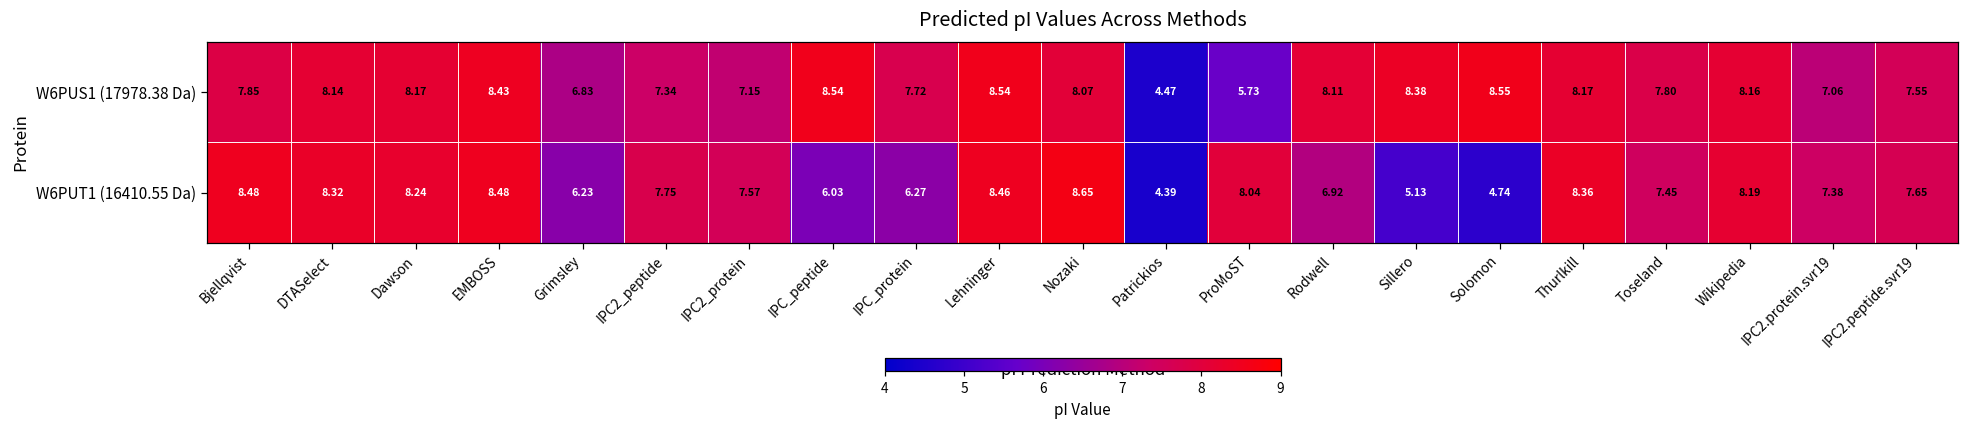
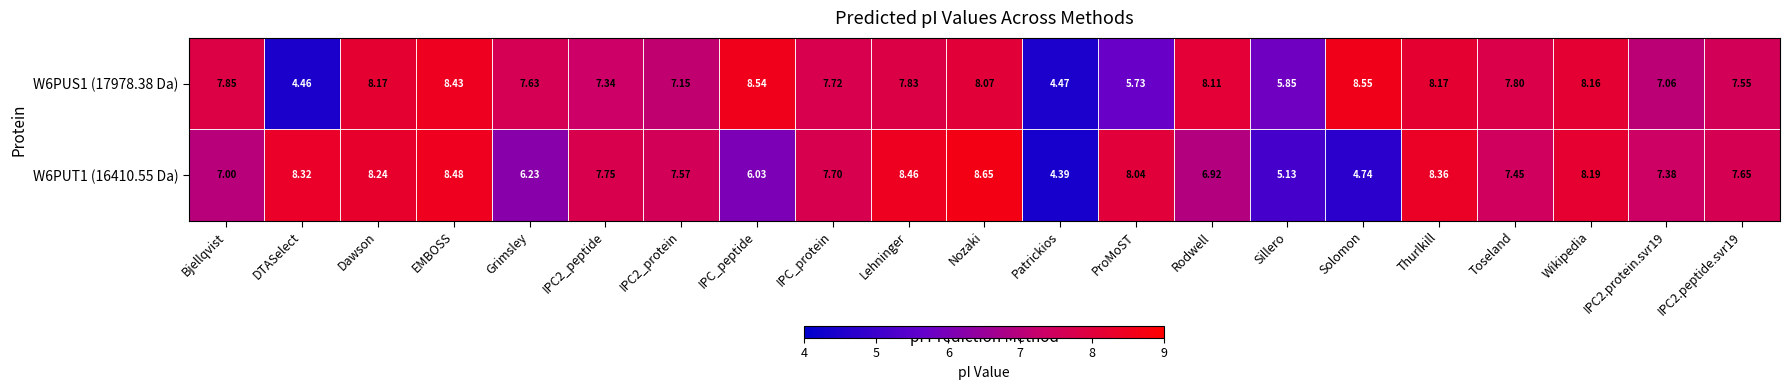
W6PUS1 (17978.38 Da), DTASelect: 8.14 -> 4.46
W6PUS1 (17978.38 Da), Grimsley: 6.83 -> 7.63
W6PUS1 (17978.38 Da), Lehninger: 8.54 -> 7.83
W6PUS1 (17978.38 Da), Sillero: 8.38 -> 5.85
W6PUT1 (16410.55 Da), Bjellqvist: 8.48 -> 7.00
W6PUT1 (16410.55 Da), IPC_protein: 6.27 -> 7.70
